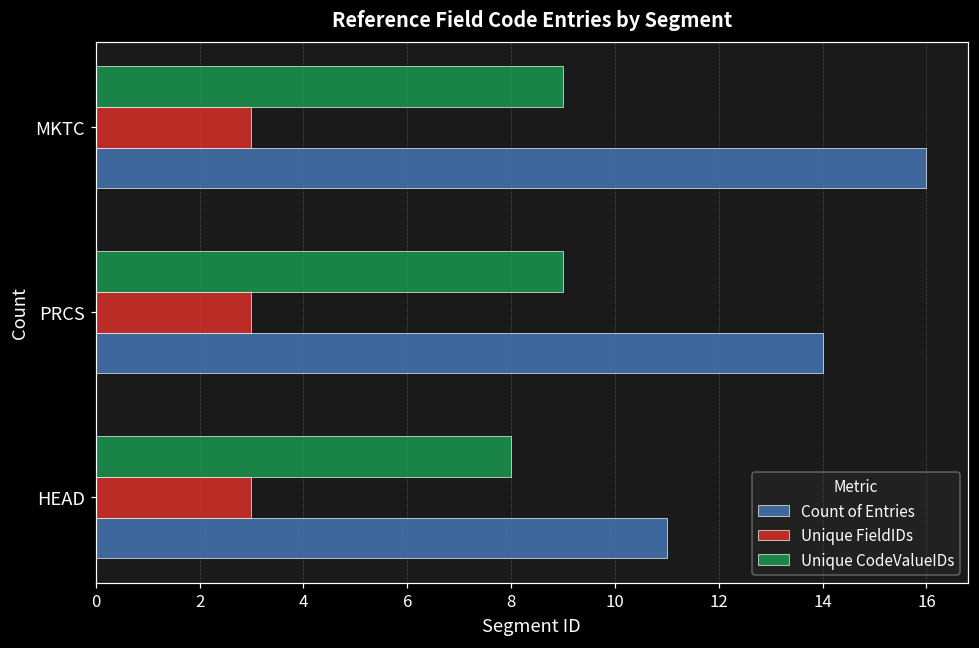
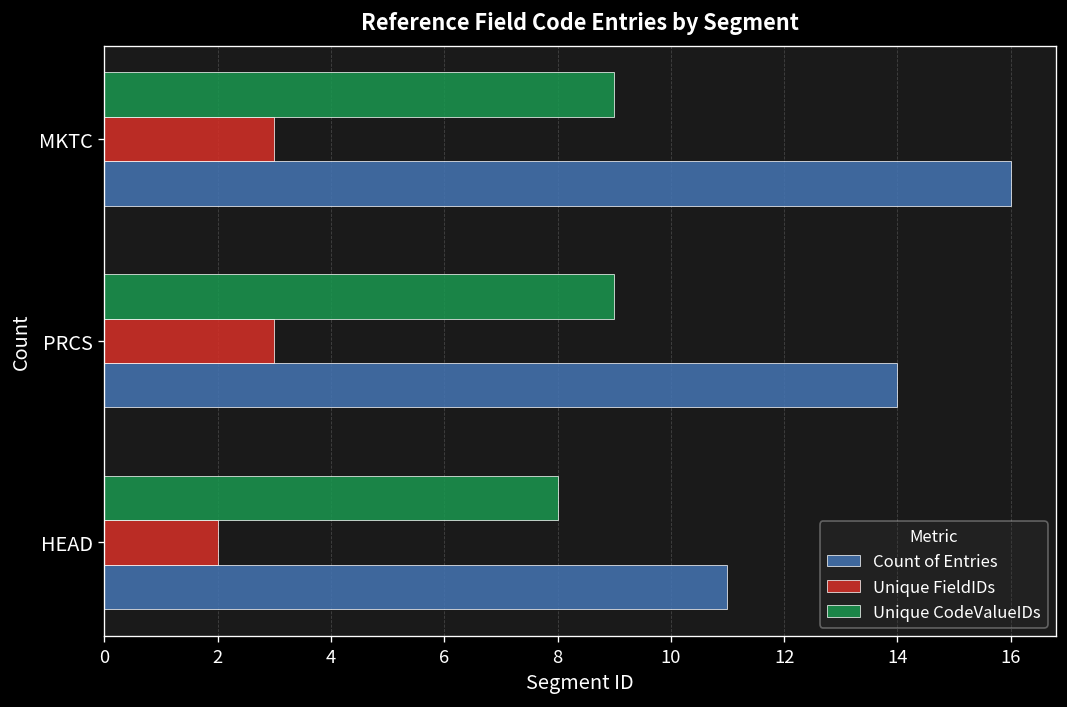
Unique FieldIDs, HEAD: 3 -> 2
